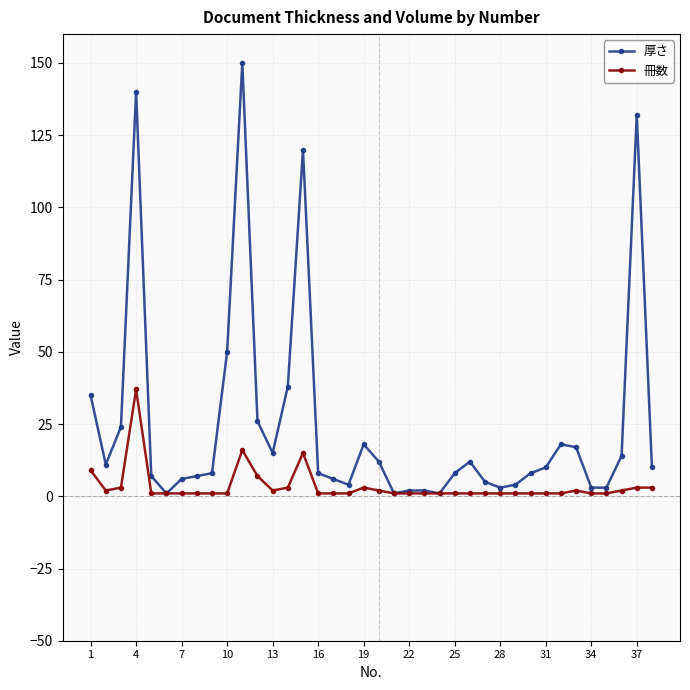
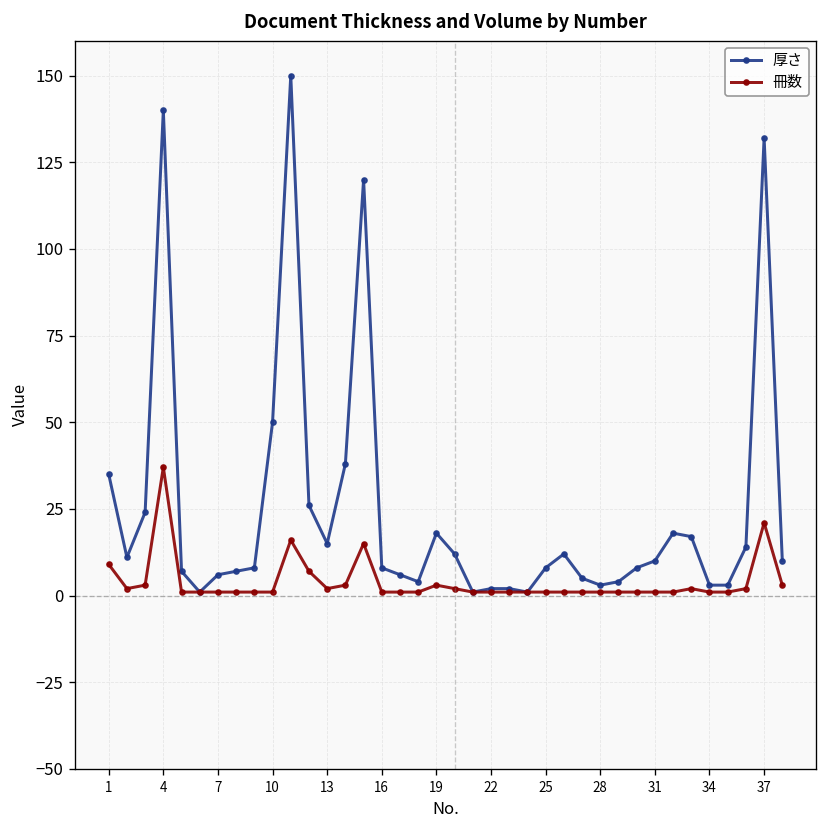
冊数, 37: 3 -> 21
